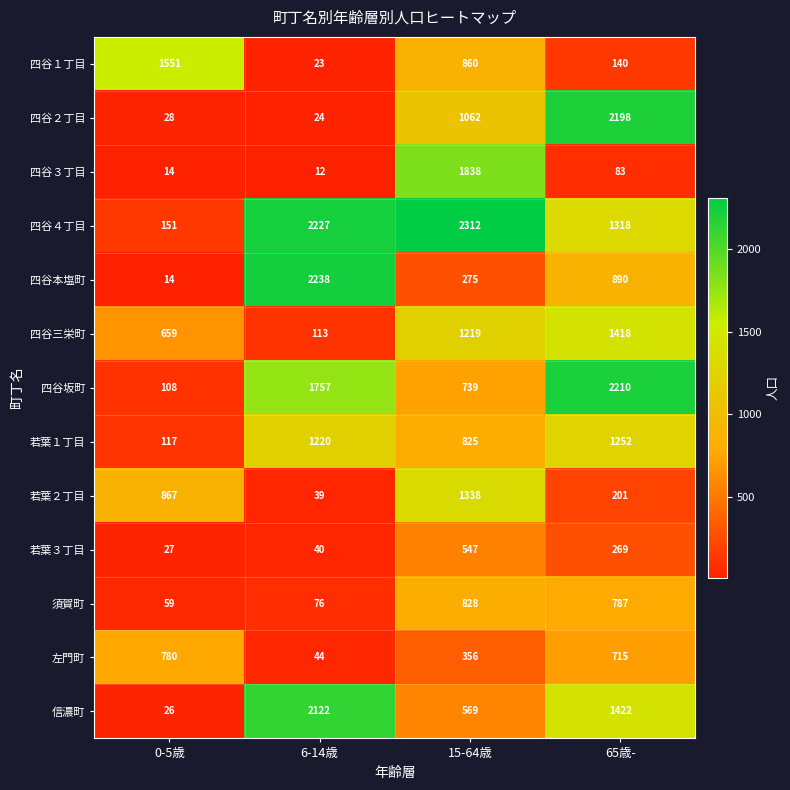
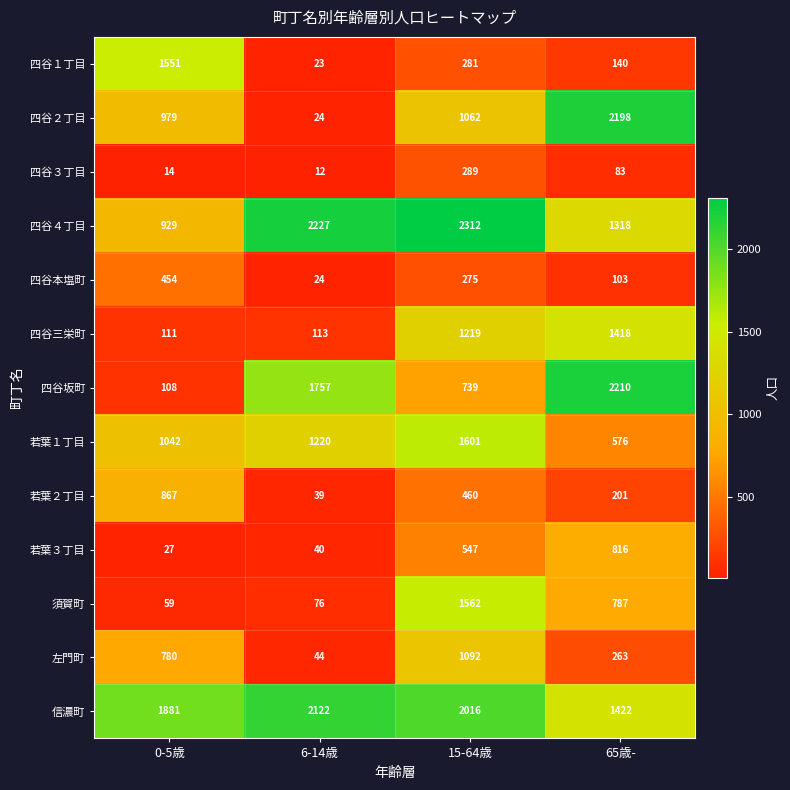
四谷１丁目, 15-64歳: 860 -> 281
四谷２丁目, 0-5歳: 28 -> 979
四谷３丁目, 15-64歳: 1838 -> 289
四谷４丁目, 0-5歳: 151 -> 929
四谷本塩町, 0-5歳: 14 -> 454
四谷本塩町, 6-14歳: 2238 -> 24
四谷本塩町, 65歳-: 890 -> 103
四谷三栄町, 0-5歳: 659 -> 111
若葉１丁目, 0-5歳: 117 -> 1042
若葉１丁目, 15-64歳: 825 -> 1601
若葉１丁目, 65歳-: 1252 -> 576
若葉２丁目, 15-64歳: 1338 -> 460
若葉３丁目, 65歳-: 269 -> 816
須賀町, 15-64歳: 828 -> 1562
左門町, 15-64歳: 356 -> 1092
左門町, 65歳-: 715 -> 263
信濃町, 0-5歳: 26 -> 1881
信濃町, 15-64歳: 569 -> 2016
